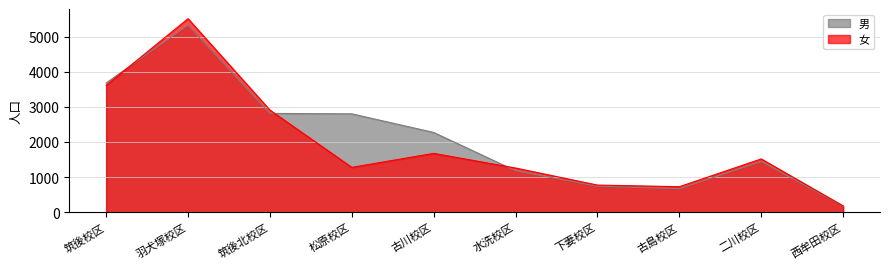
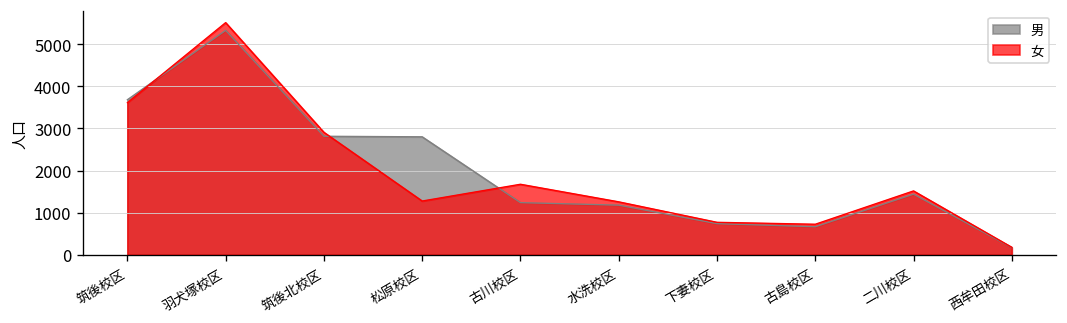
男, 古川校区: 2300 -> 1200
